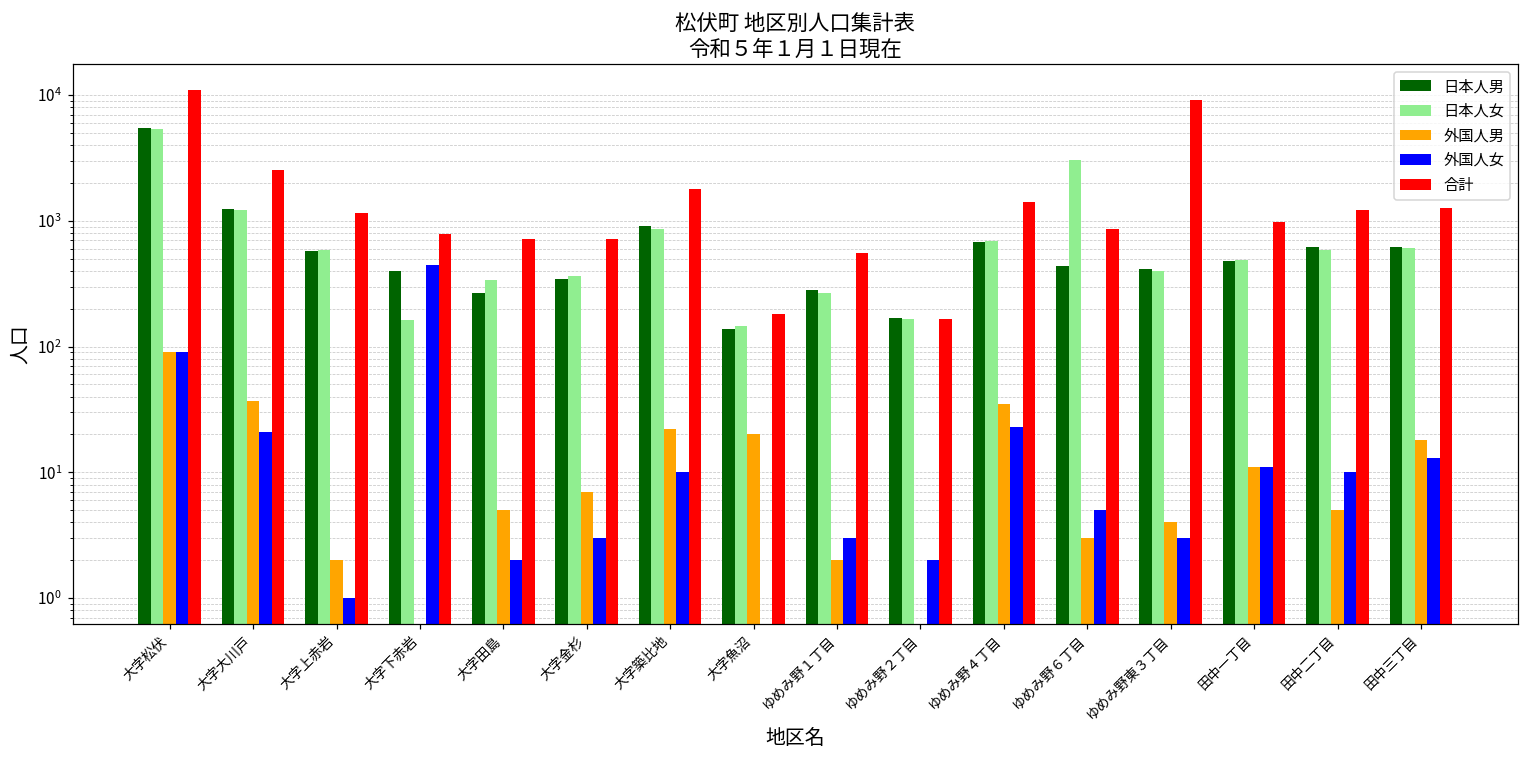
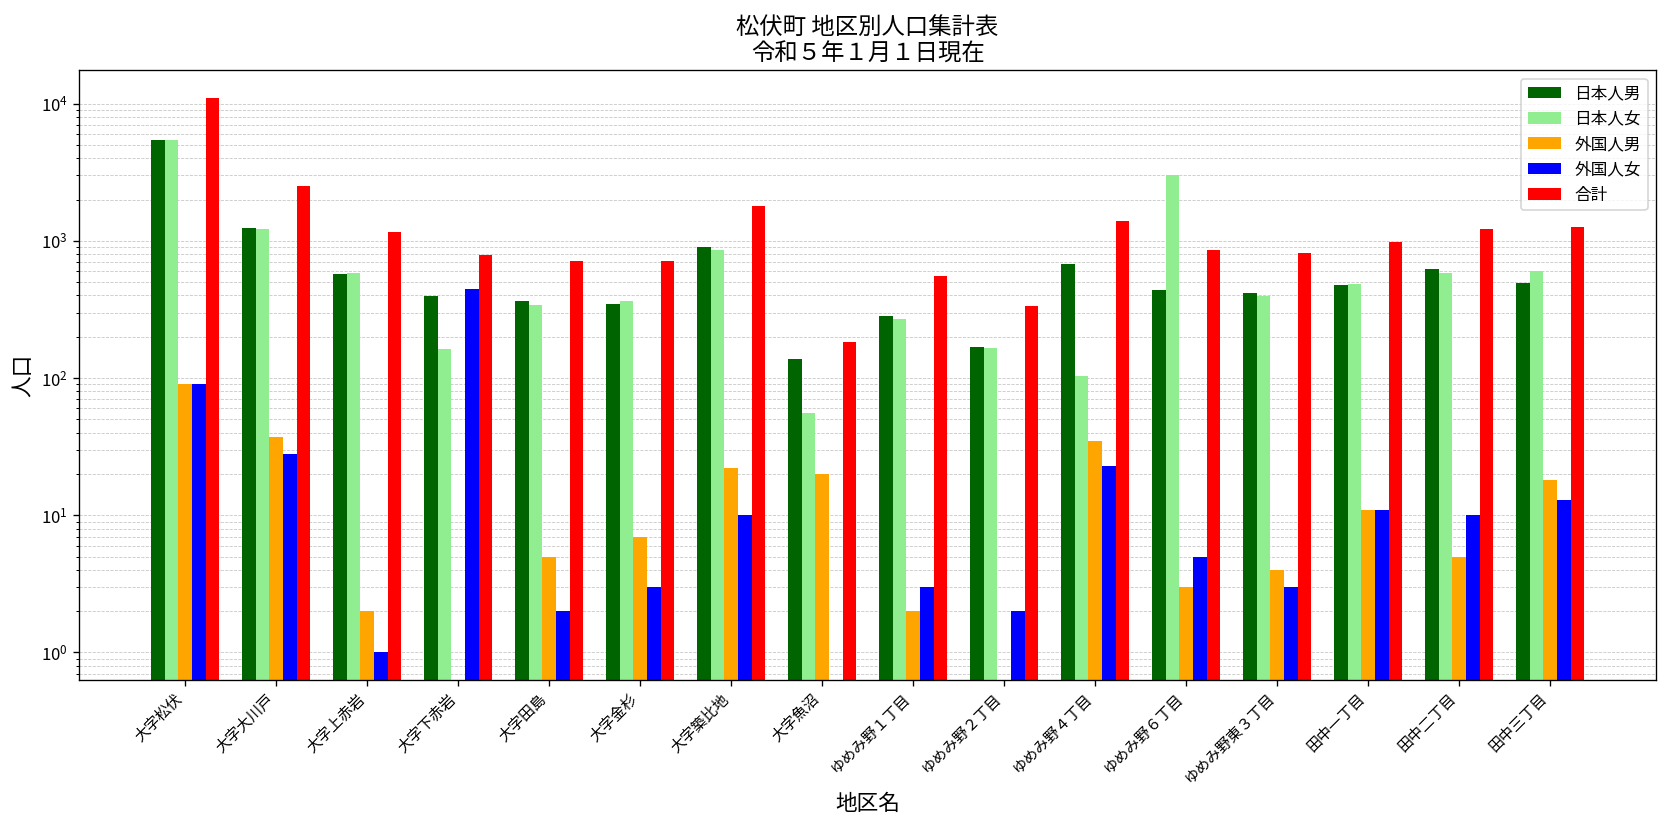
外国人女, 大字大川戸: 21 -> 28
日本人男, 大字田島: 270 -> 370
日本人女, 大字魚沼: 150 -> 60
合計, ゆめみ野２丁目: 170 -> 340
日本人女, ゆめみ野４丁目: 700 -> 100
合計, ゆめみ野東３丁目: 9000 -> 800
日本人男, 田中三丁目: 600 -> 490
